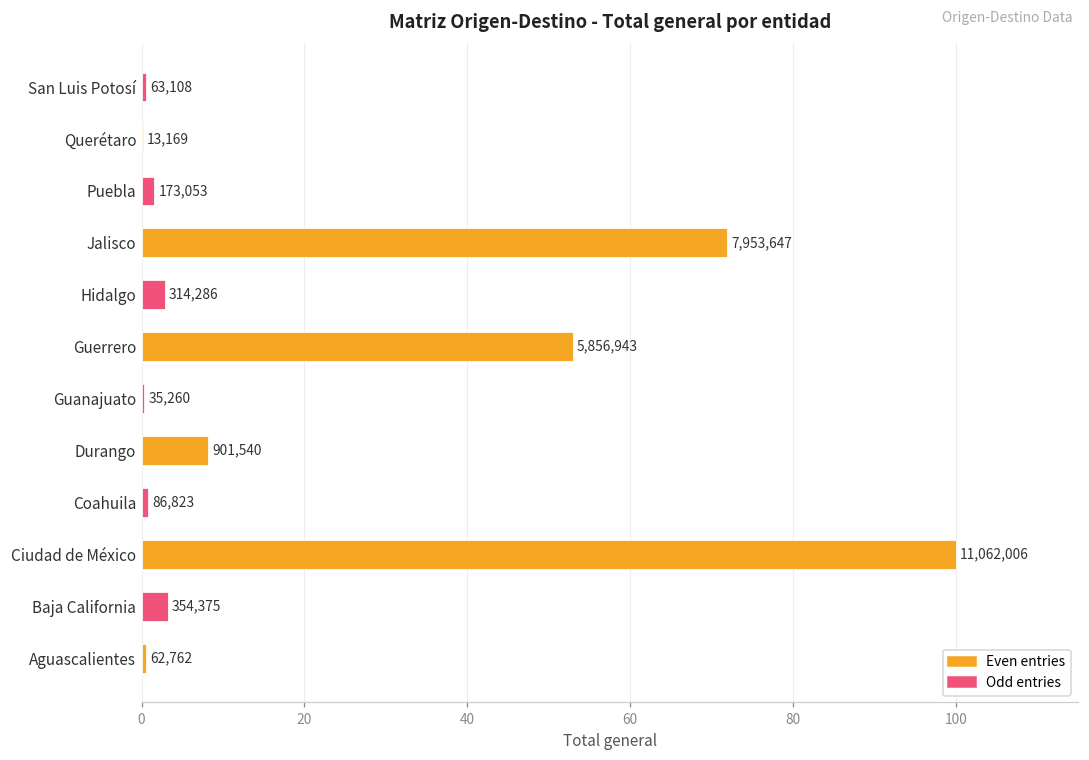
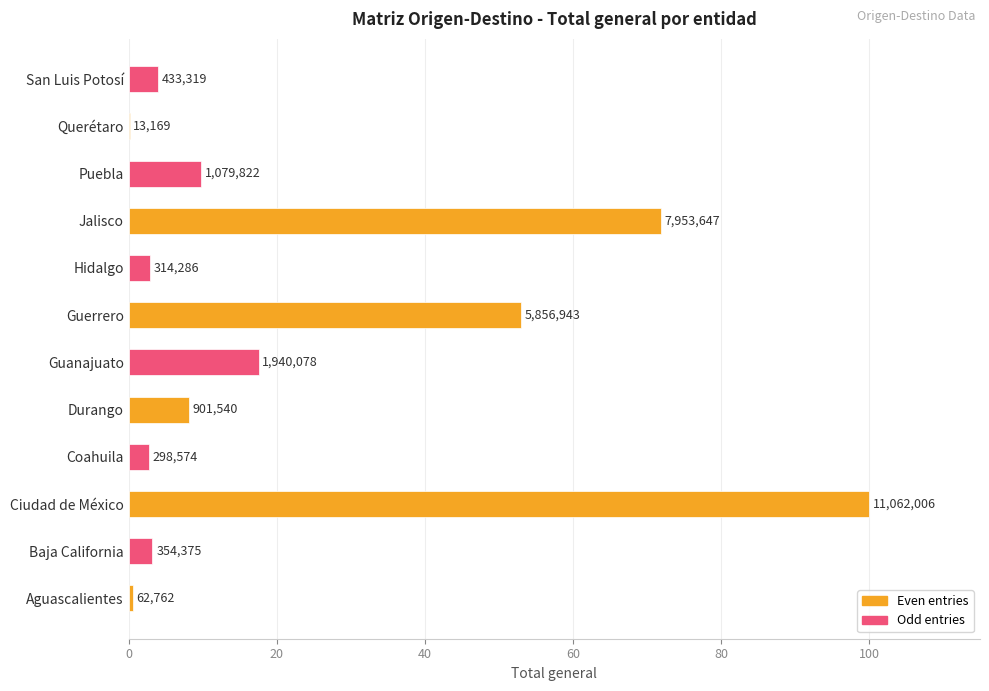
San Luis Potosí: 63,108 -> 433,319
Puebla: 173,053 -> 1,079,822
Guanajuato: 35,260 -> 1,940,078
Coahuila: 86,823 -> 298,574
